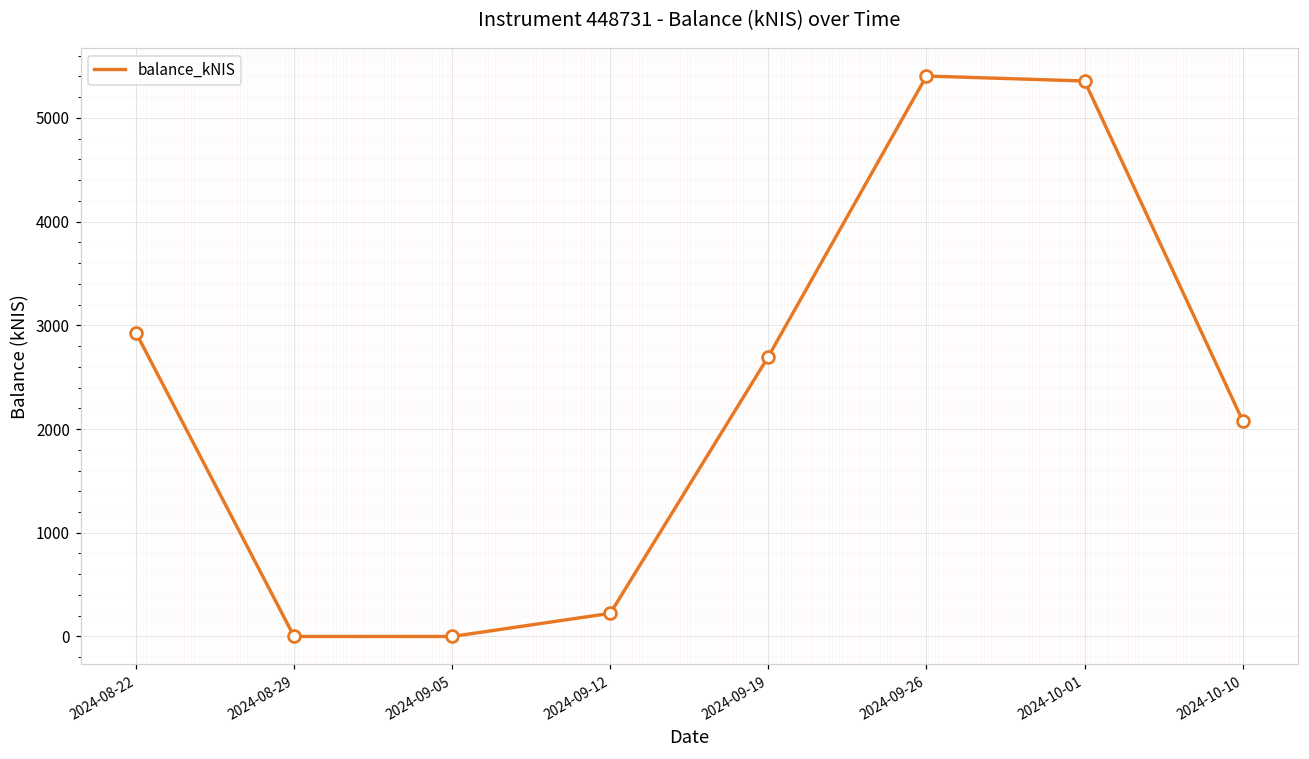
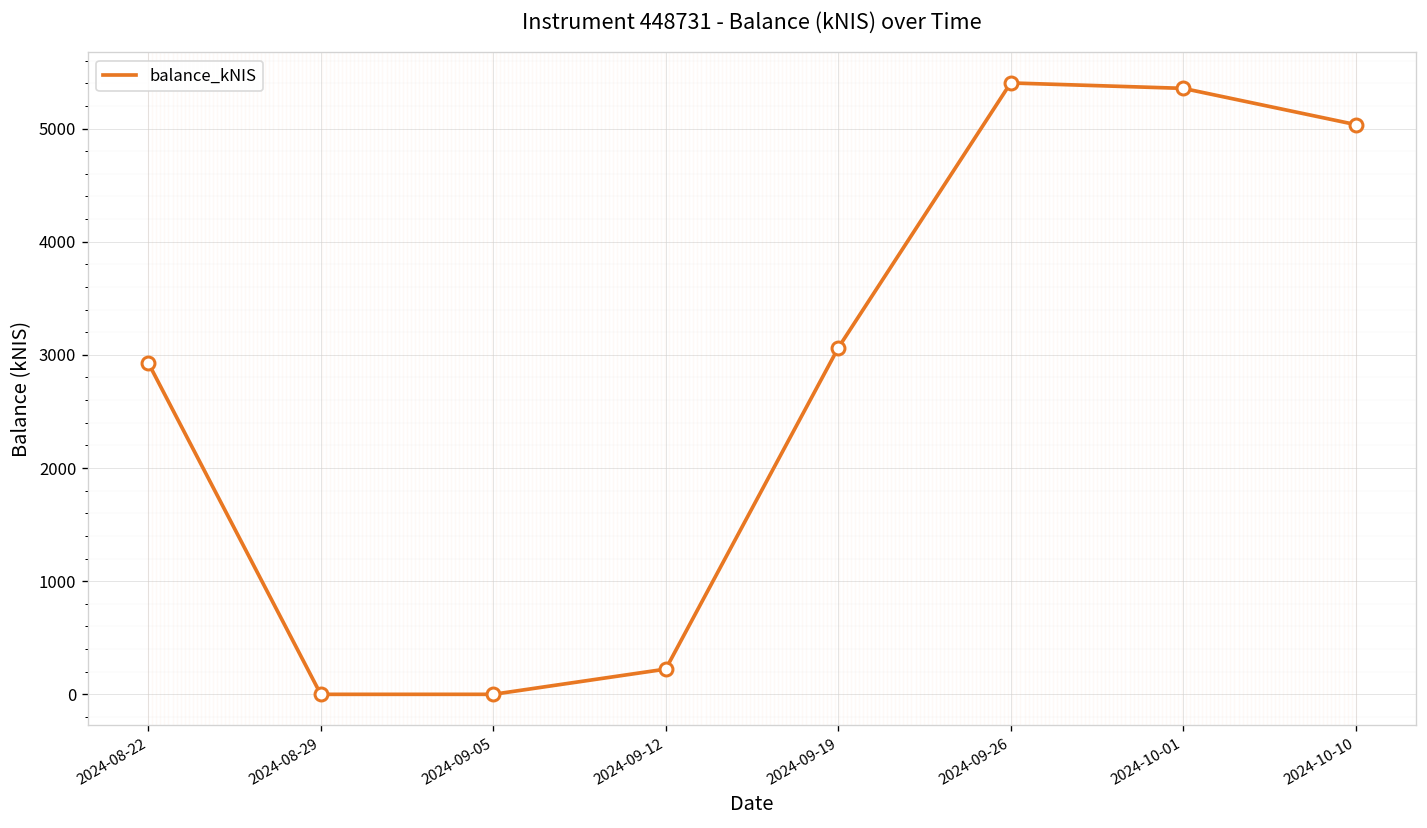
2024-09-19: 2700 -> 3100
2024-10-10: 2100 -> 5000
